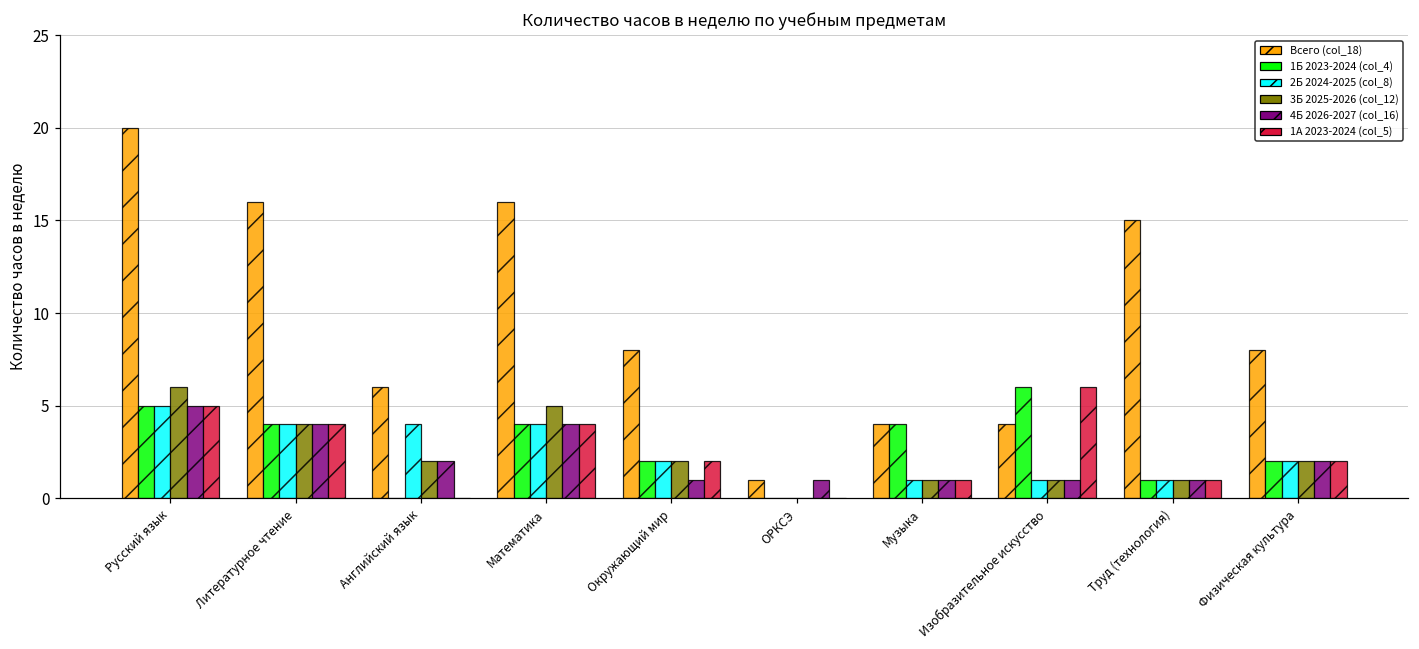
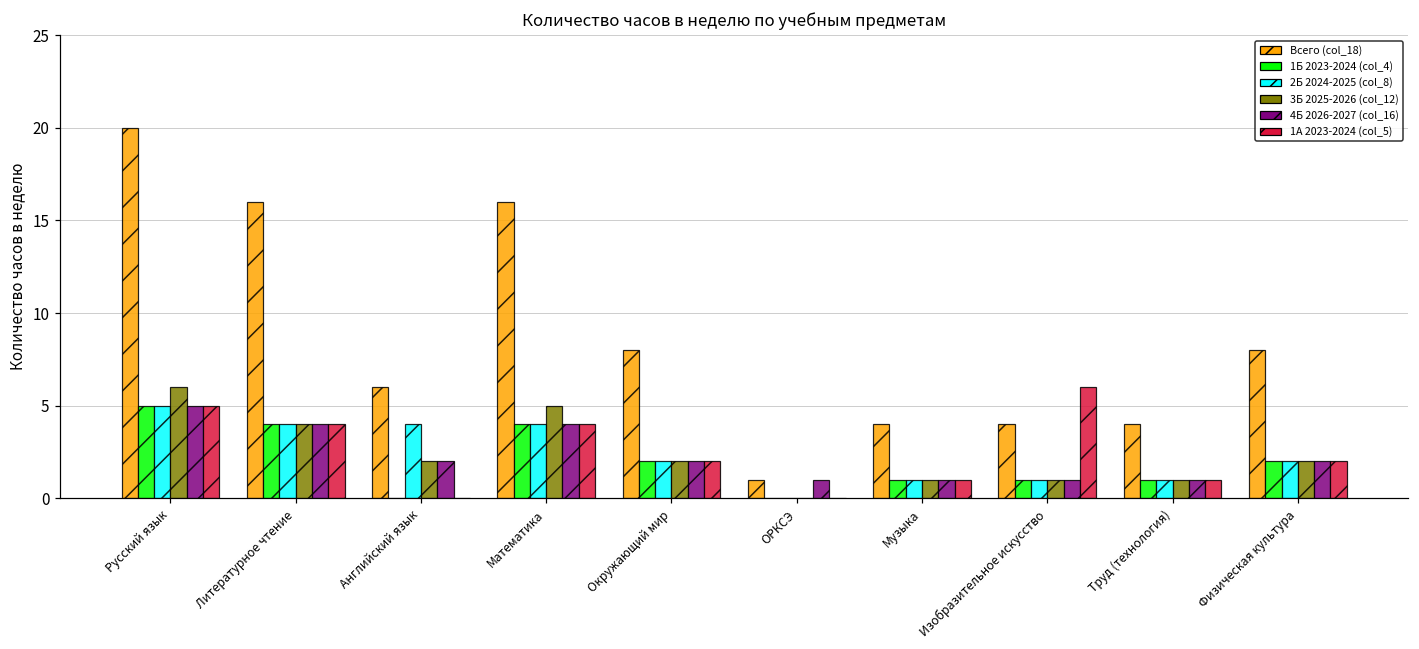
4Б 2026-2027 (col_16), Окружающий мир: 1 -> 2
1Б 2023-2024 (col_4), Музыка: 4 -> 1
1Б 2023-2024 (col_4), Изобразительное искусство: 6 -> 1
Всего (col_18), Труд (технология): 15 -> 4
